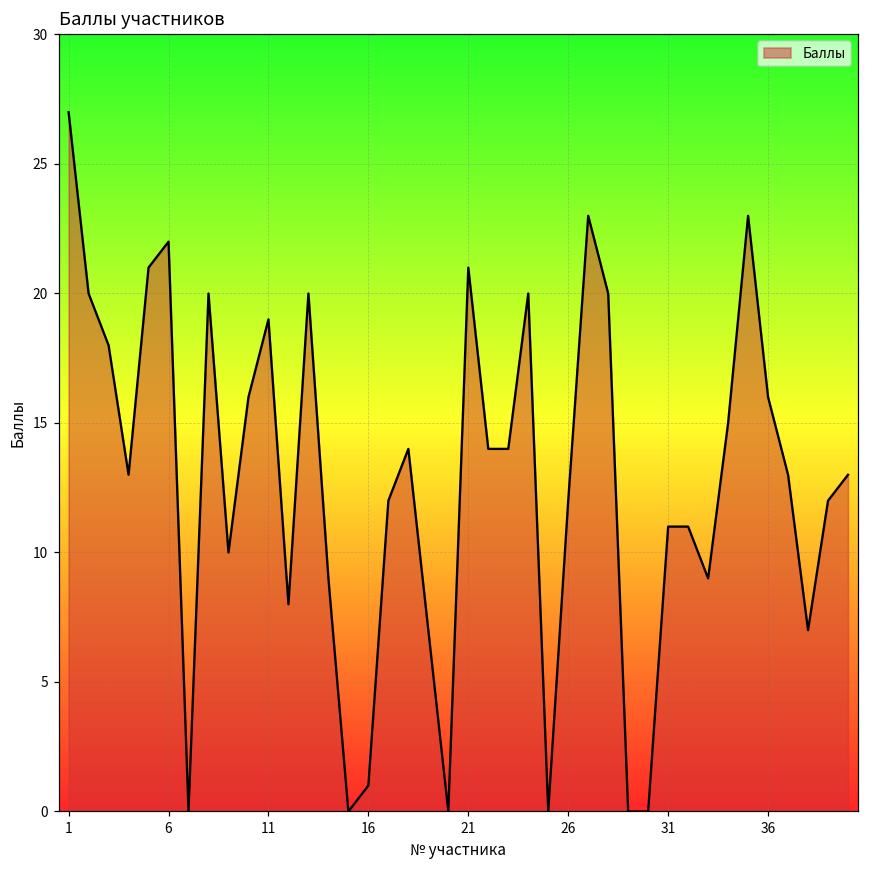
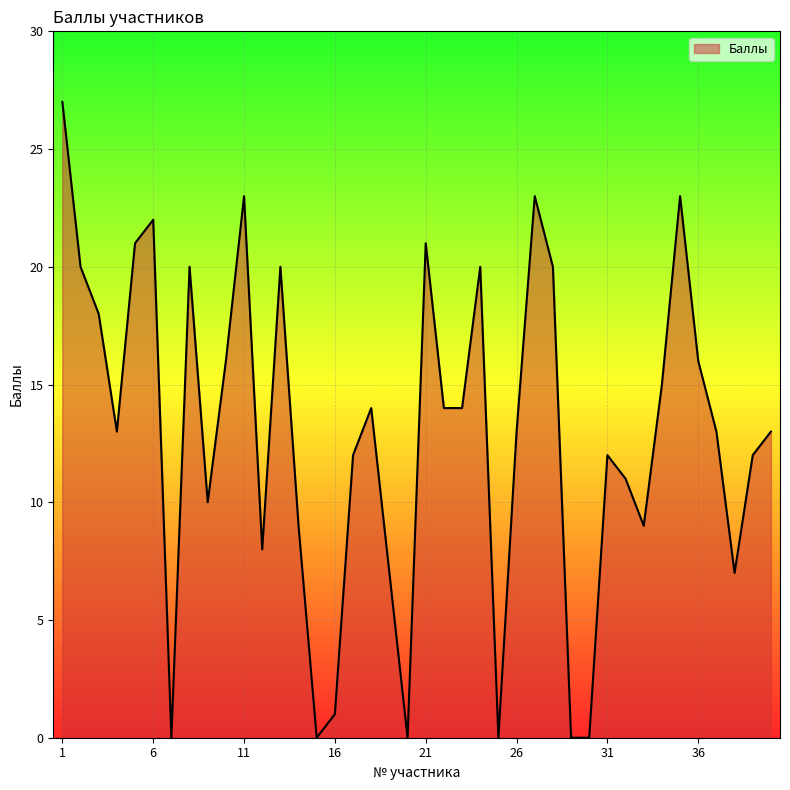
11: 19 -> 23
26: 12 -> 13
31: 11 -> 12
